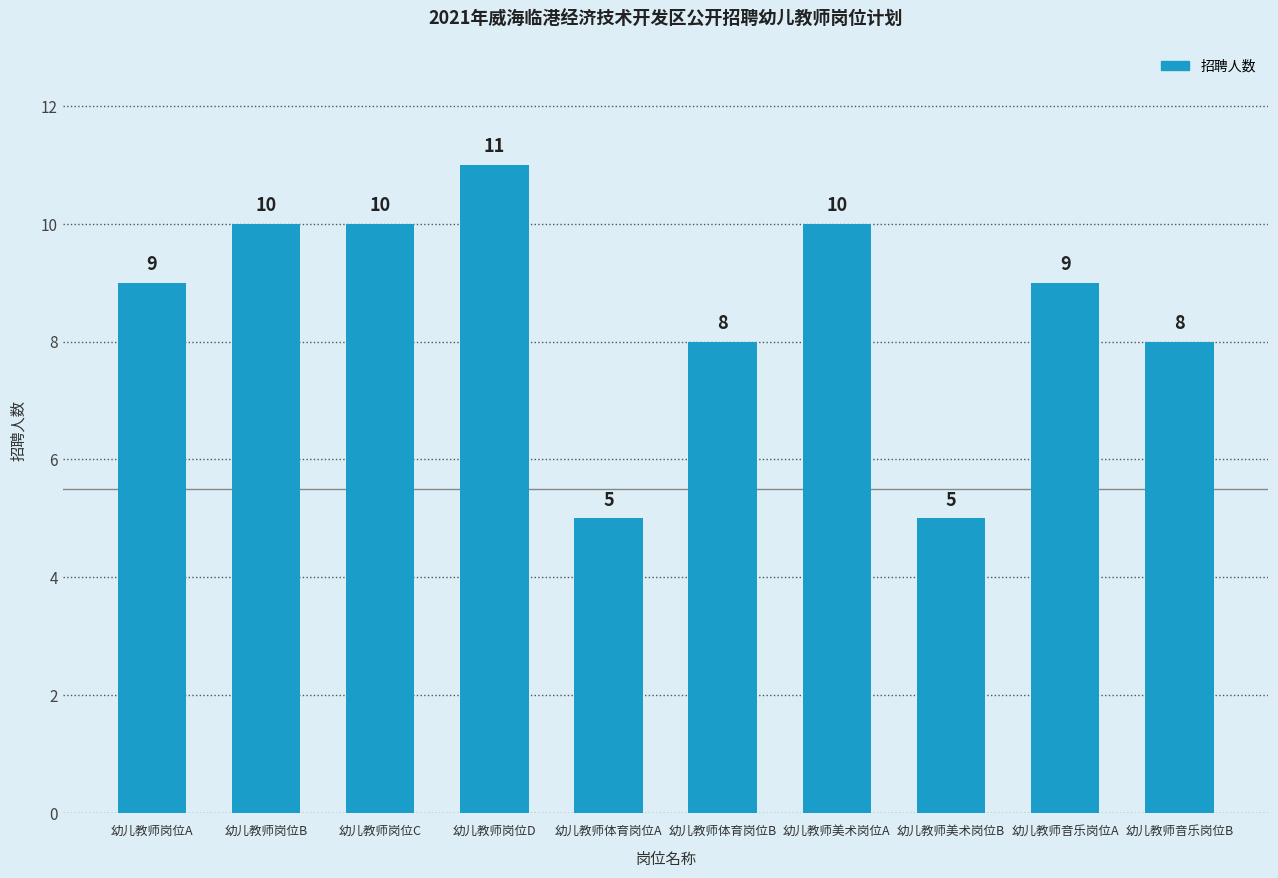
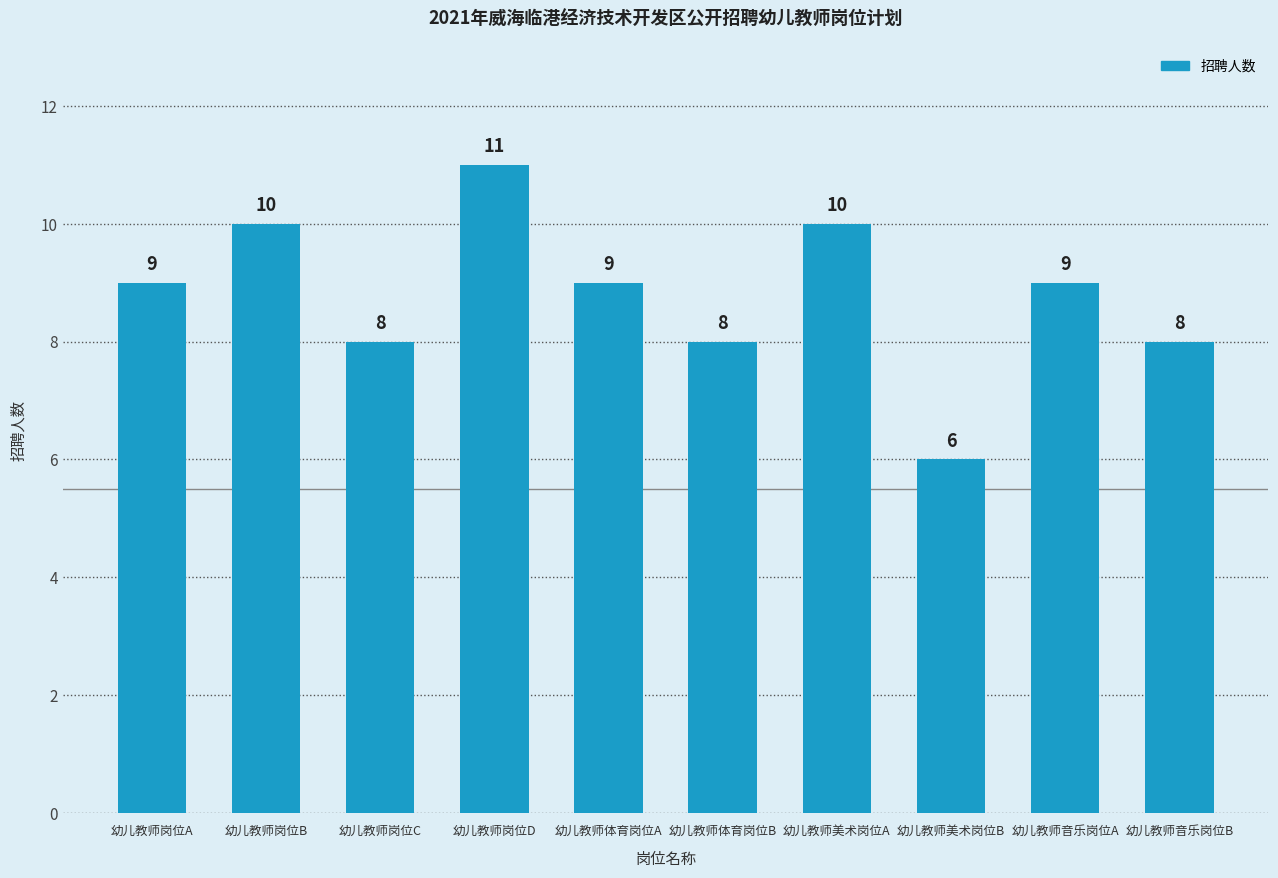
幼儿教师岗位C: 10 -> 8
幼儿教师体育岗位A: 5 -> 9
幼儿教师美术岗位B: 5 -> 6
